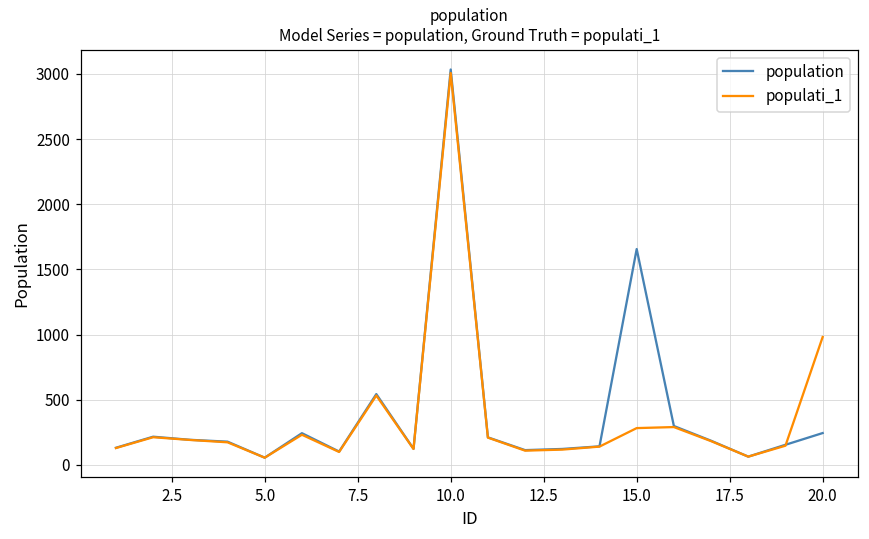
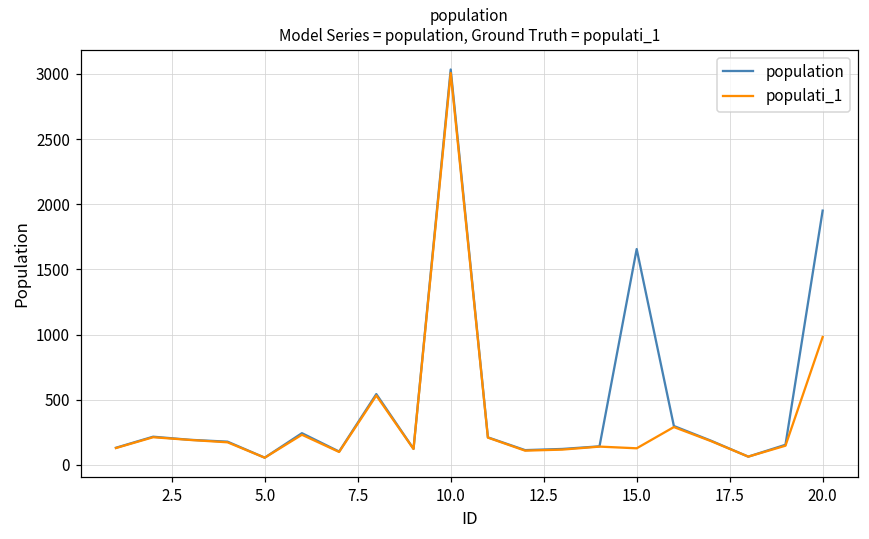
populati_1, 15.0: 280 -> 130
population, 20.0: 240 -> 1950
